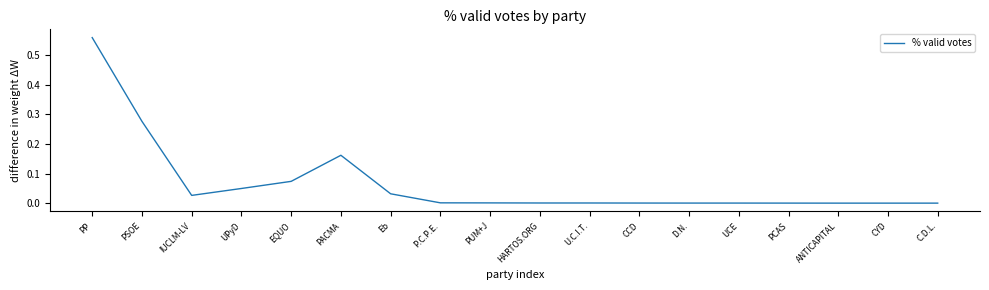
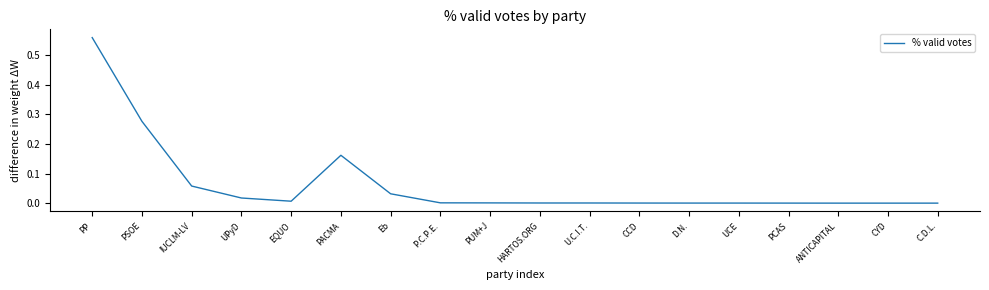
IUCLM-LV: 0.03 -> 0.06
UPyD: 0.05 -> 0.02
EQUO: 0.07 -> 0.01
